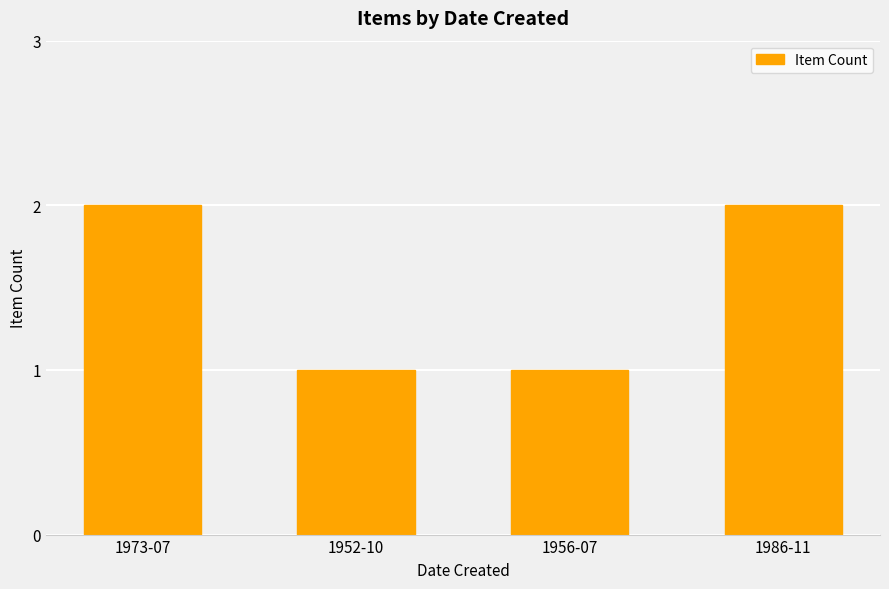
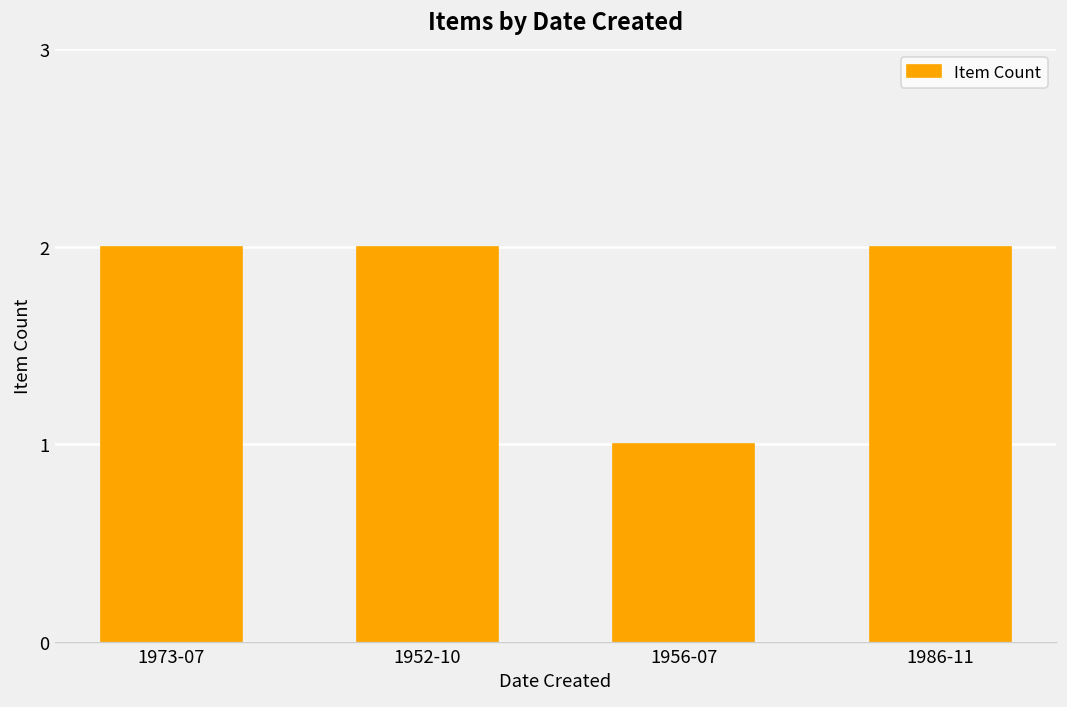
1952-10: 1 -> 2
